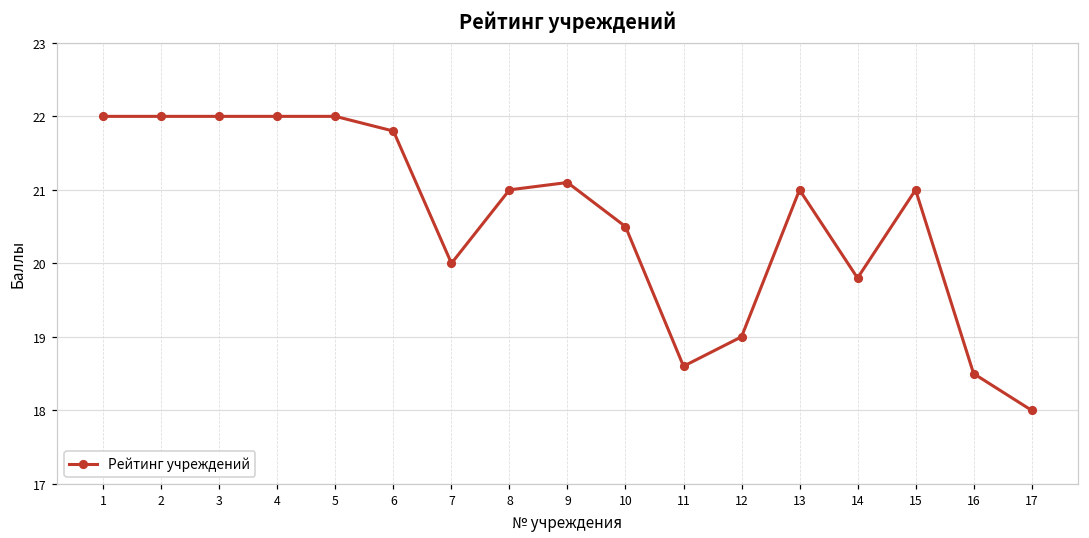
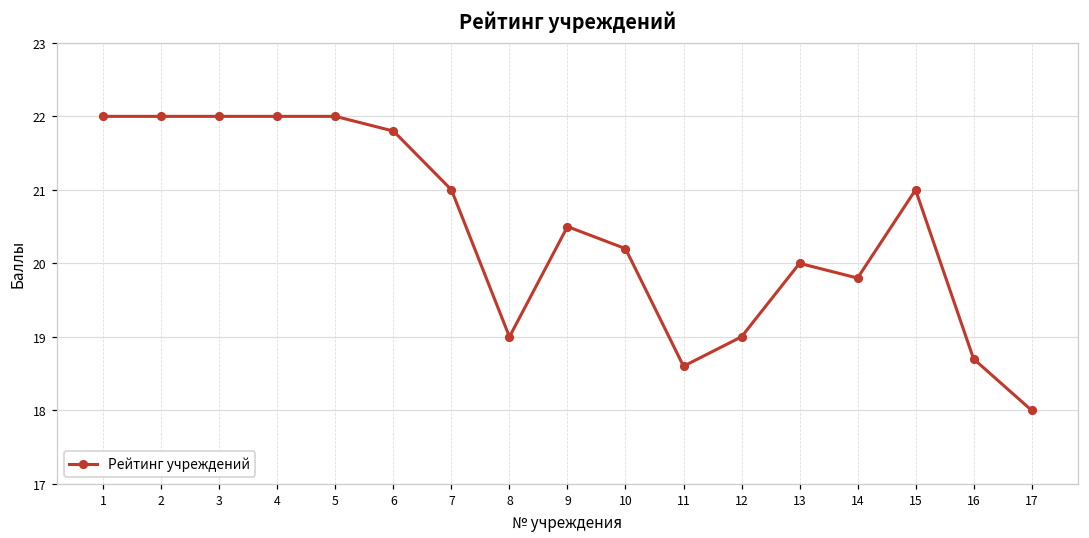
7: 20 -> 21
8: 21 -> 19
9: 21.1 -> 20.5
10: 20.5 -> 20.2
13: 21 -> 20
16: 18.5 -> 18.7
